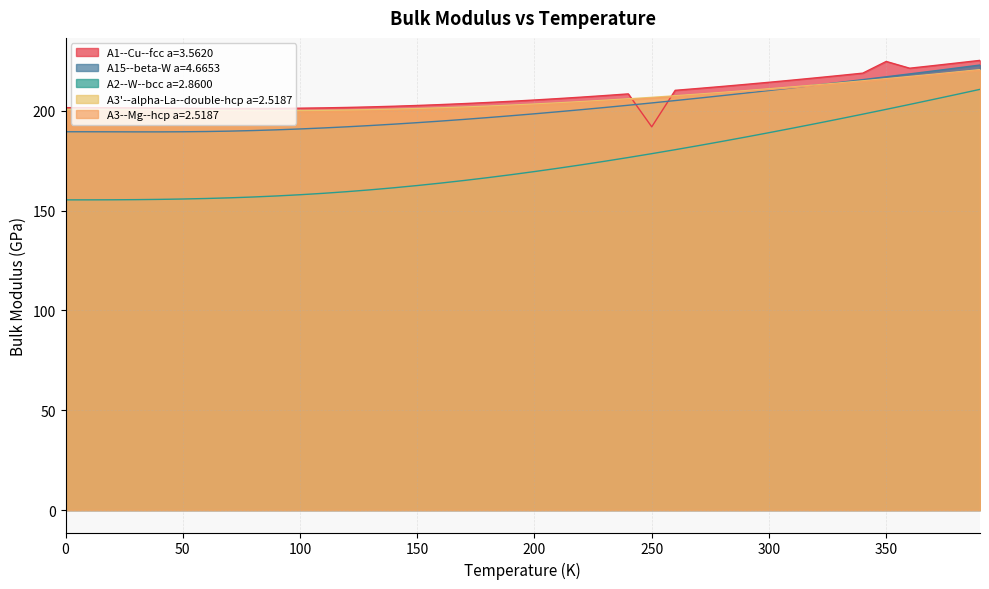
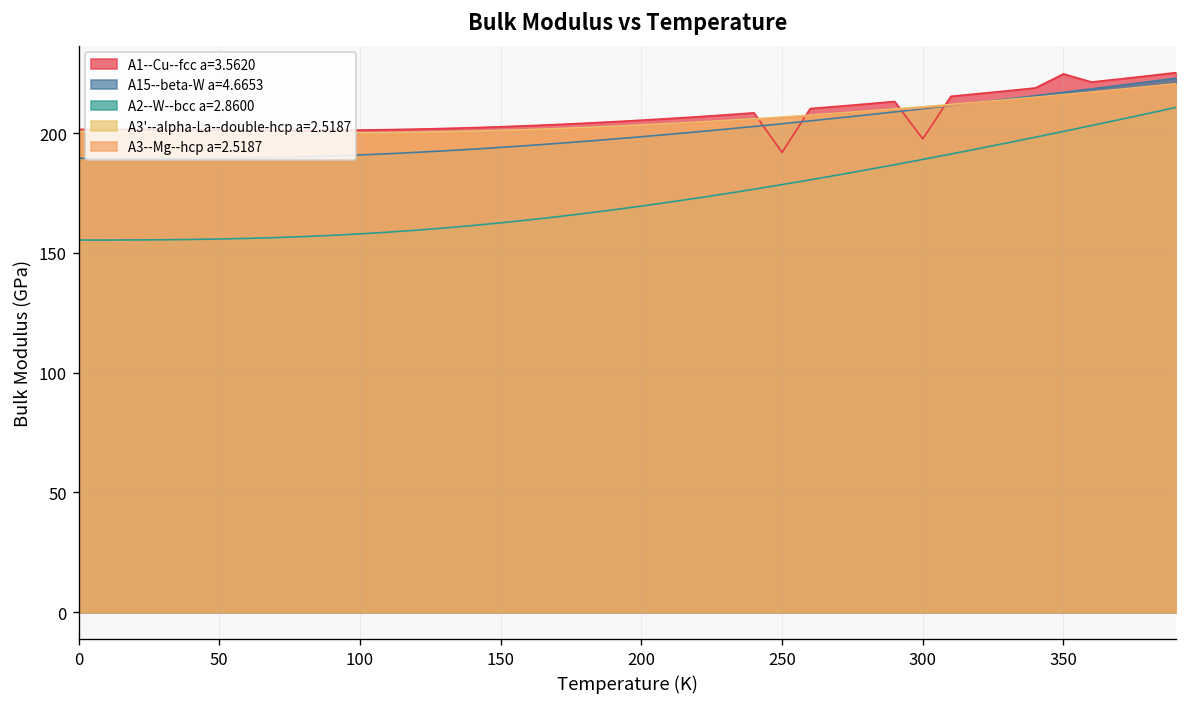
A1--Cu--fcc a=3.5620, 300: 214 -> 198
